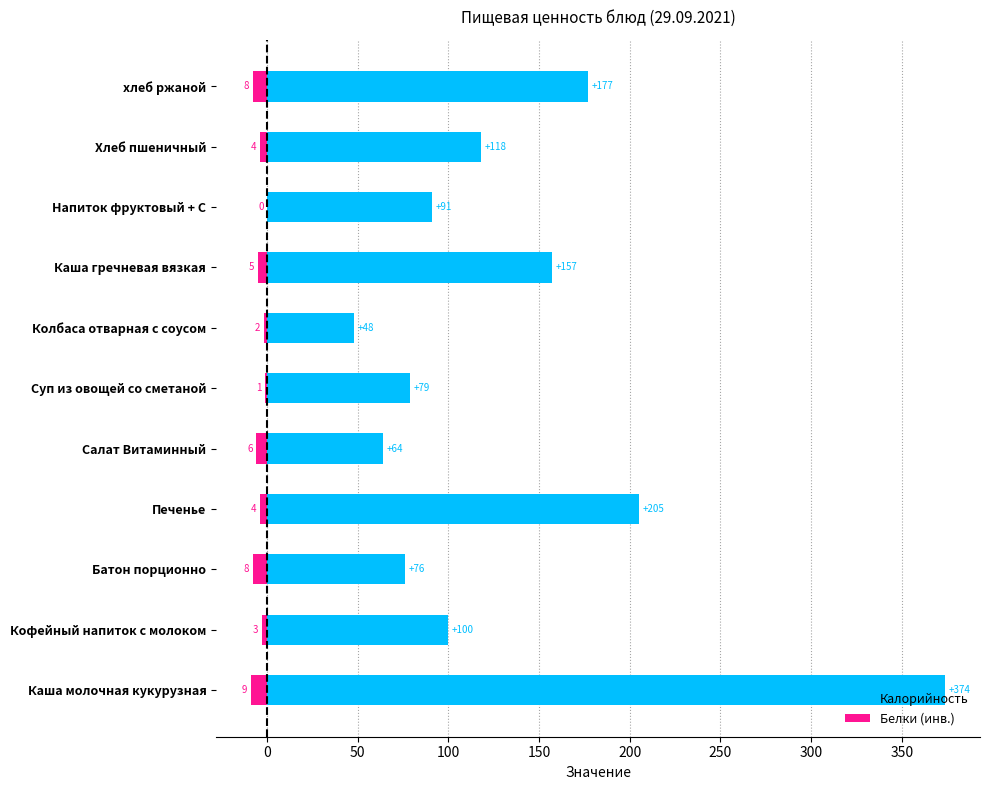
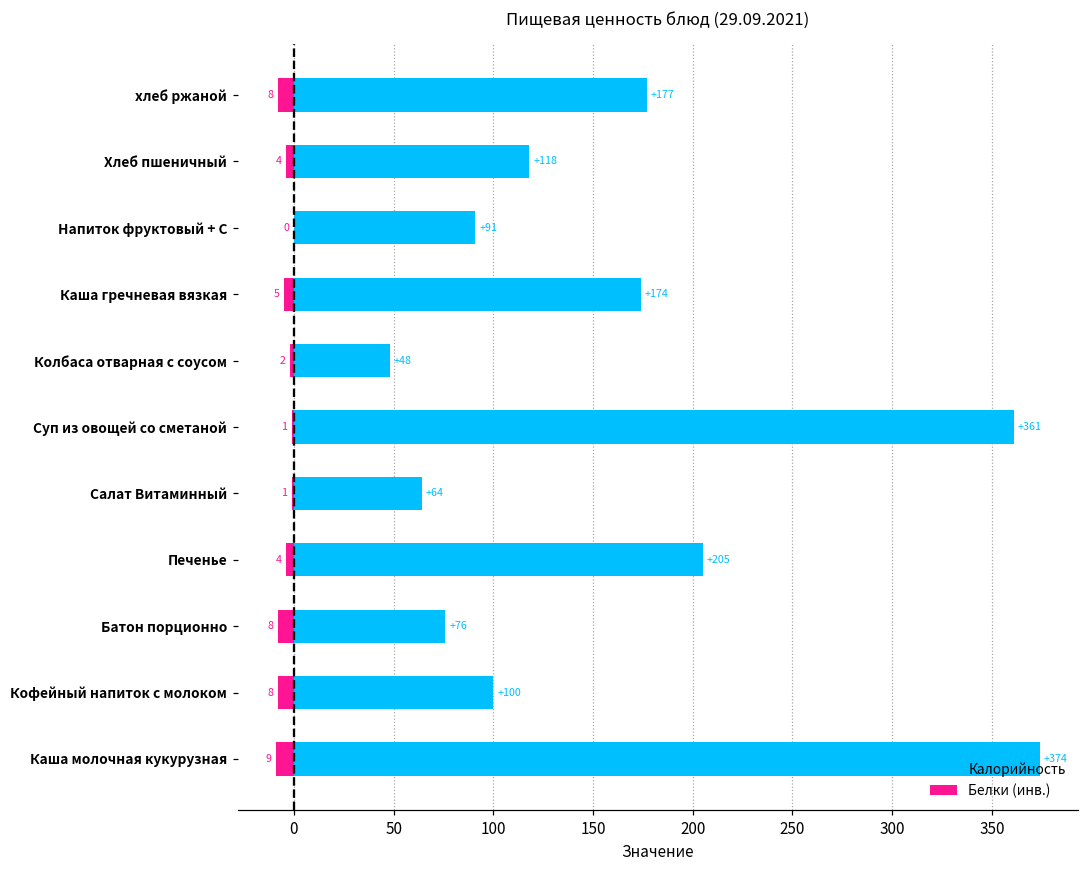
Калорийность, Каша гречневая вязкая: +157 -> +174
Калорийность, Суп из овощей со сметаной: +79 -> +361
Белки (инв.), Салат Витаминный: 6 -> 1
Белки (инв.), Кофейный напиток с молоком: 3 -> 8
